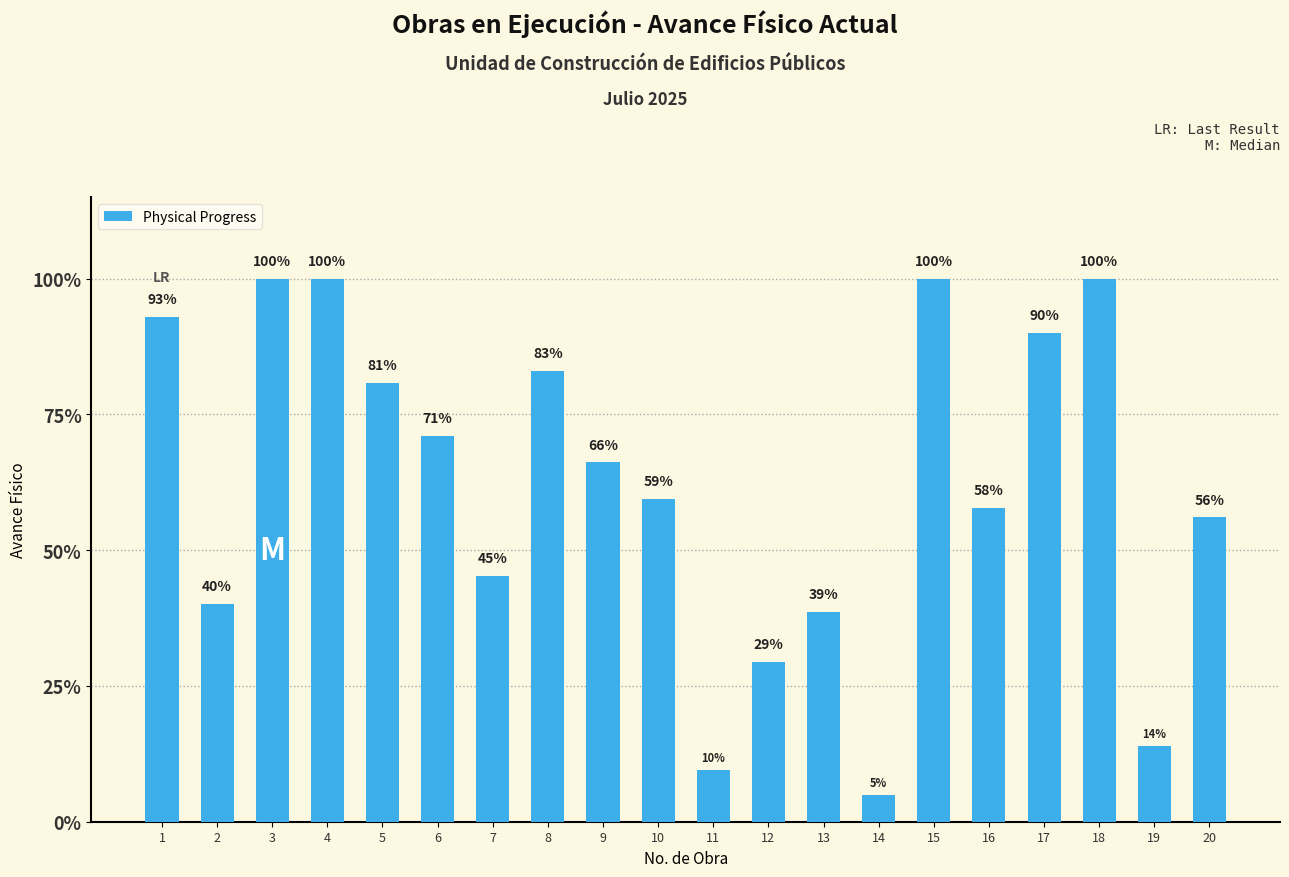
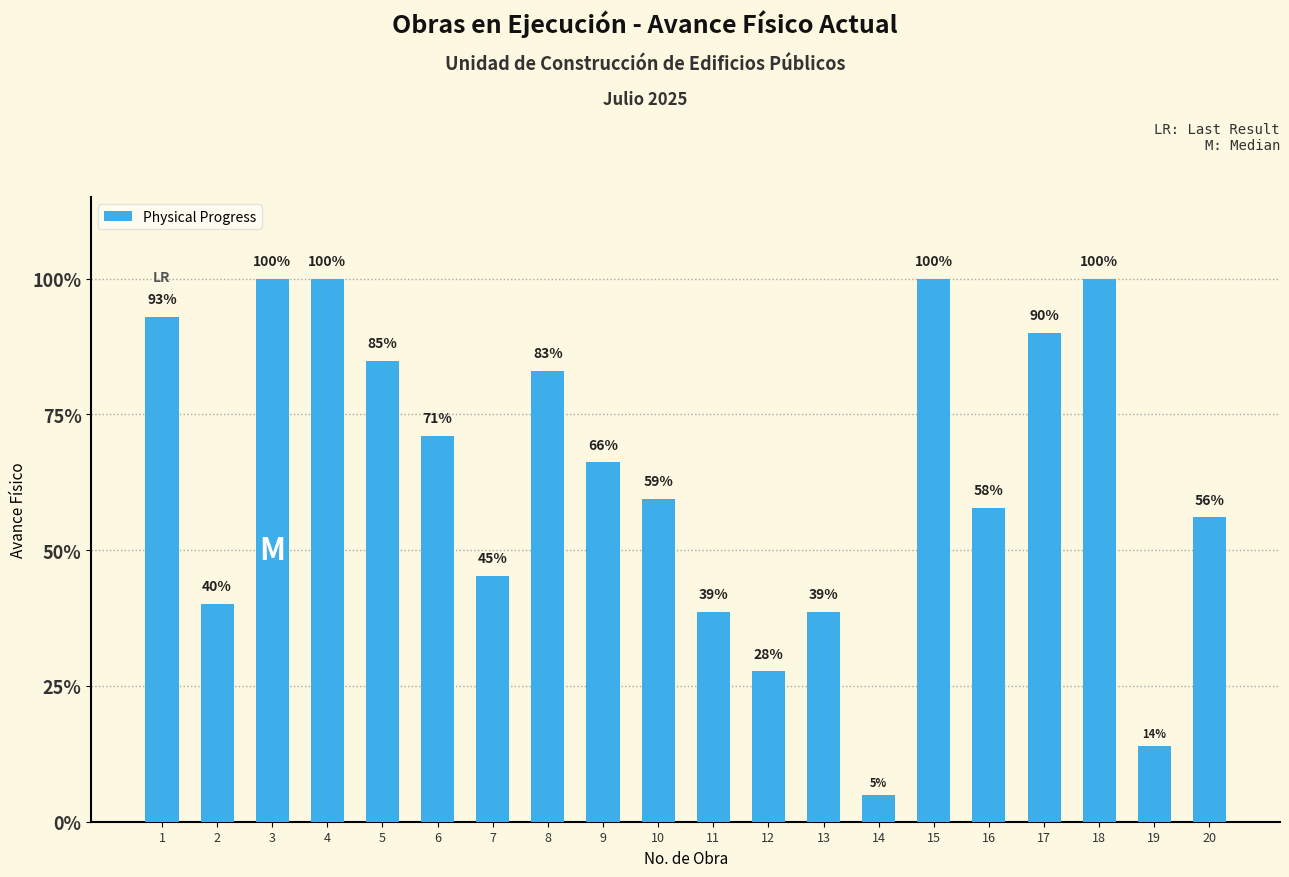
5: 81% -> 85%
11: 10% -> 39%
12: 29% -> 28%
